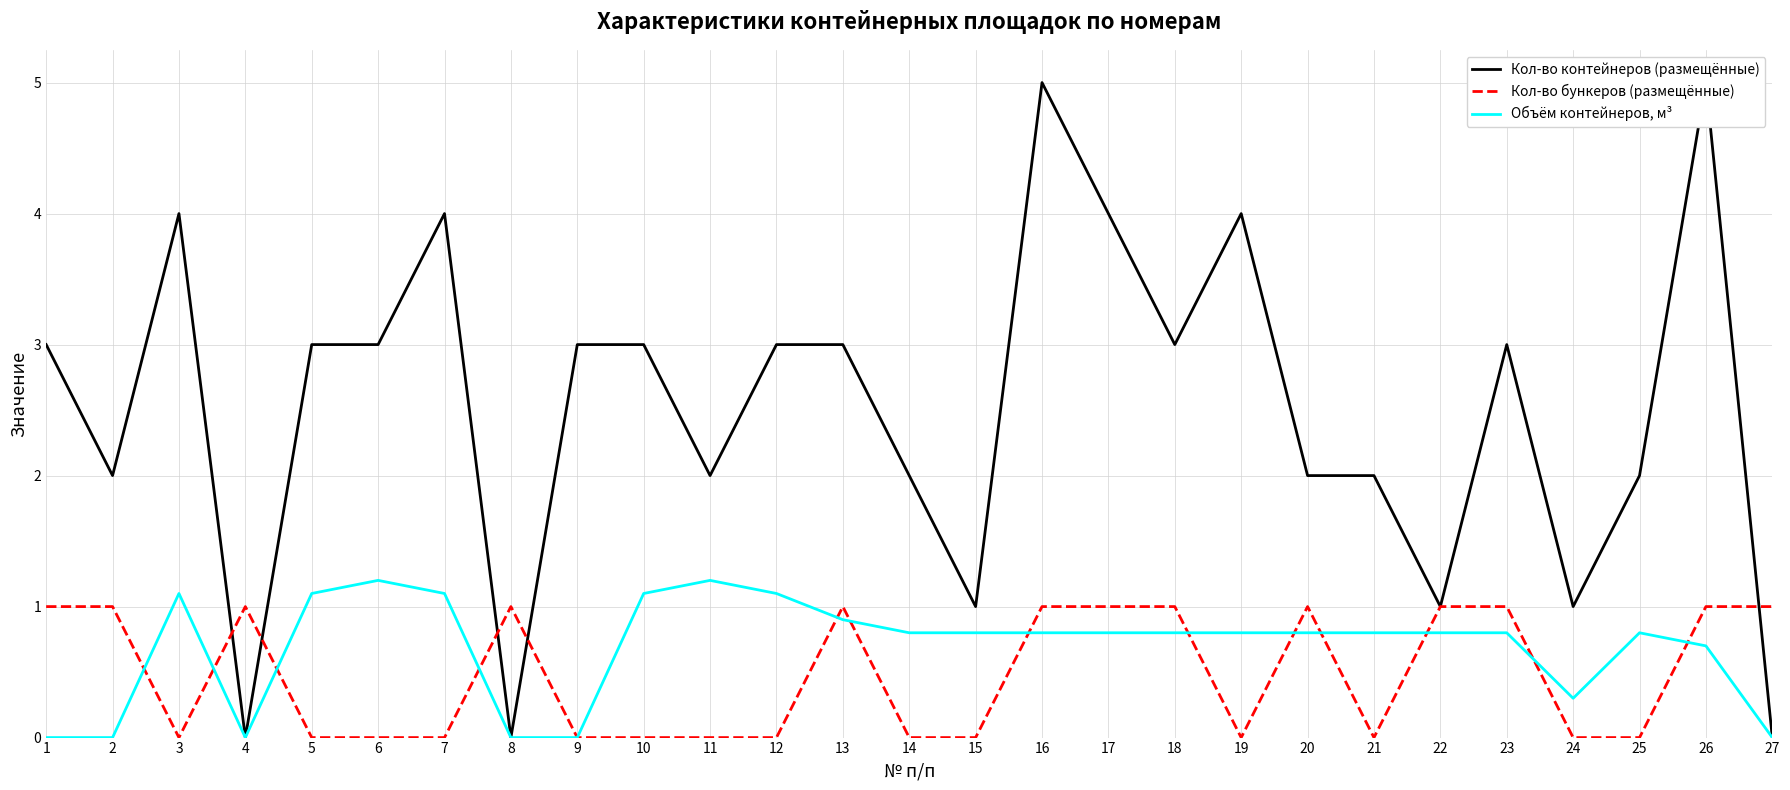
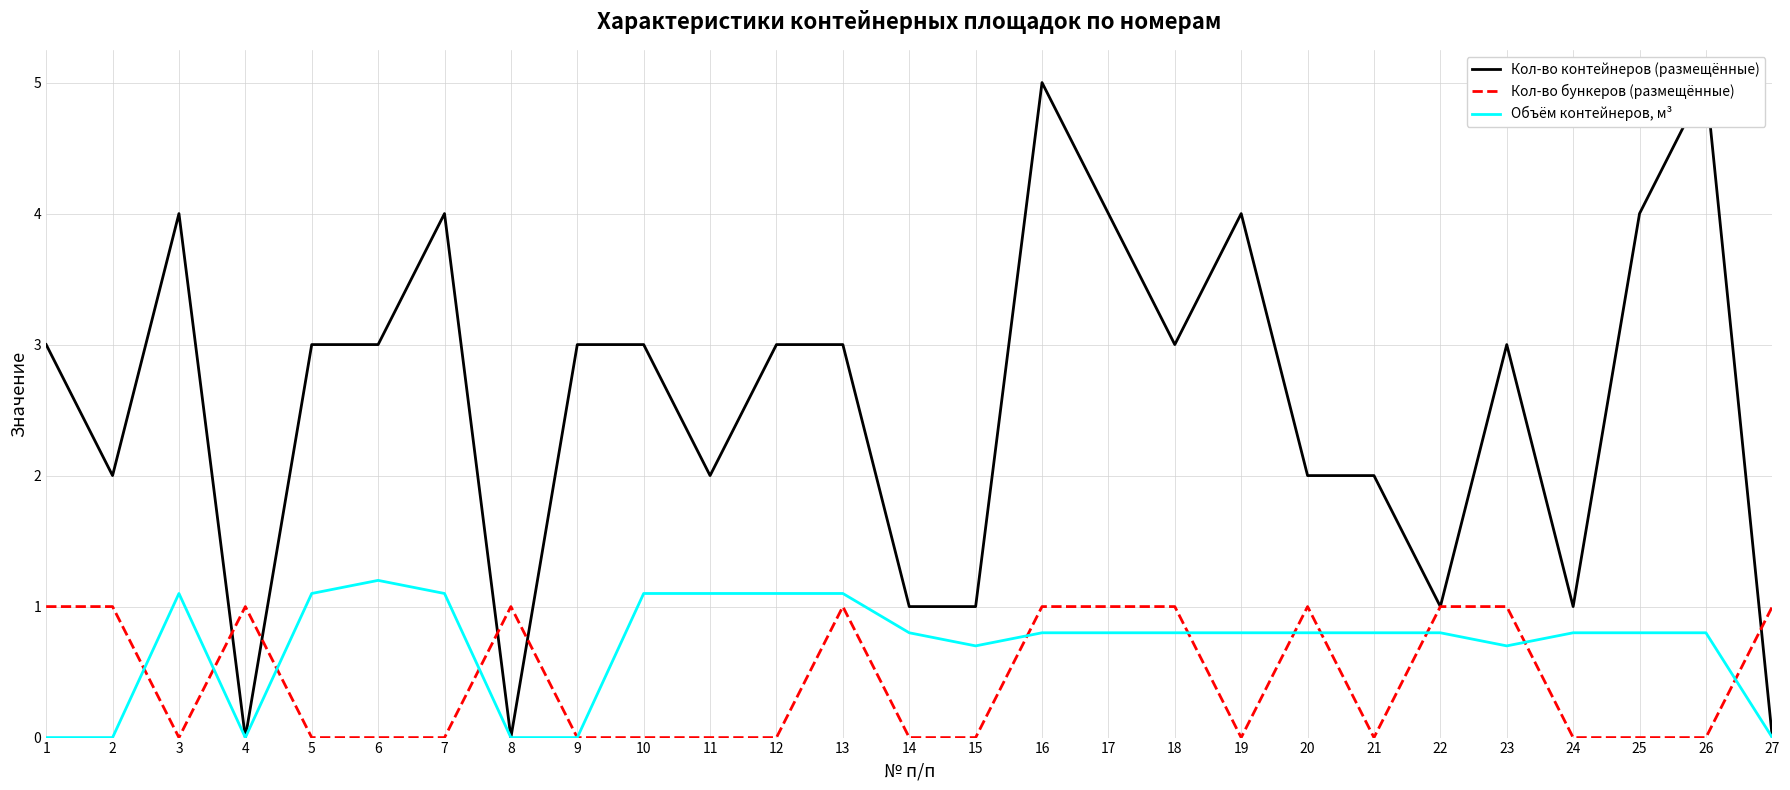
Объём контейнеров, м³, 11: 1.2 -> 1.1
Объём контейнеров, м³, 13: 0.9 -> 1.1
Кол-во контейнеров (размещённые), 14: 2 -> 1
Объём контейнеров, м³, 15: 0.8 -> 0.7
Объём контейнеров, м³, 23: 0.8 -> 0.7
Объём контейнеров, м³, 24: 0.3 -> 0.8
Кол-во контейнеров (размещённые), 25: 2 -> 4
Кол-во бункеров (размещённые), 26: 1 -> 0
Объём контейнеров, м³, 26: 0.7 -> 0.8
